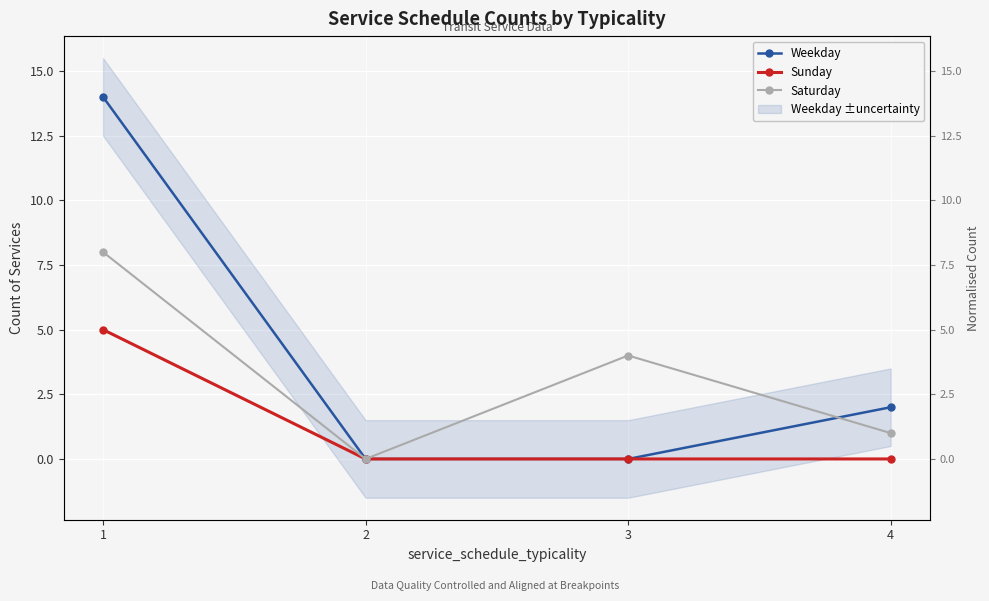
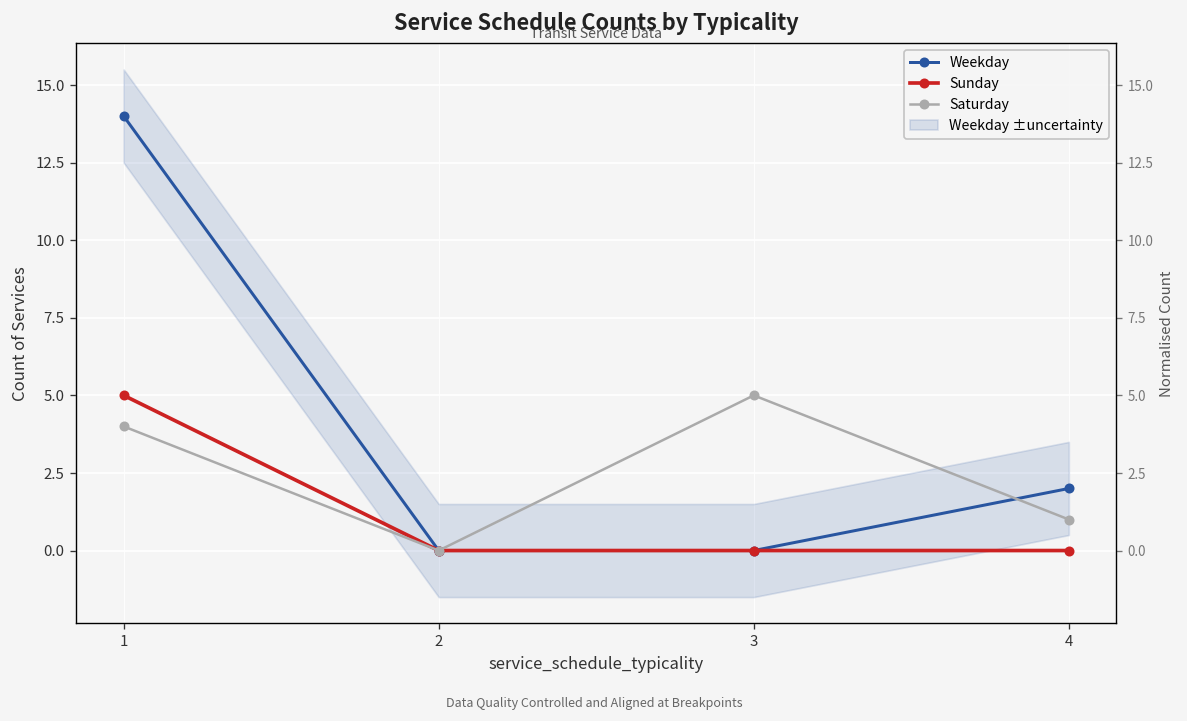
Saturday, 1: 8 -> 4
Saturday, 3: 4 -> 5
